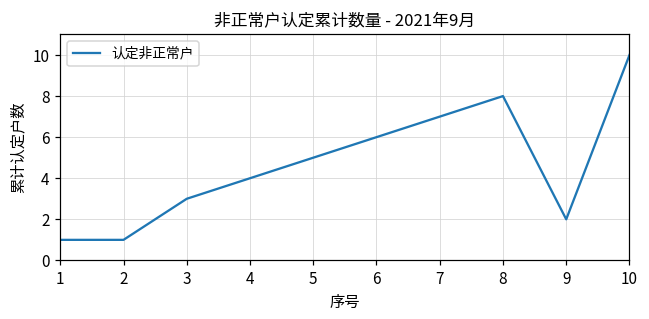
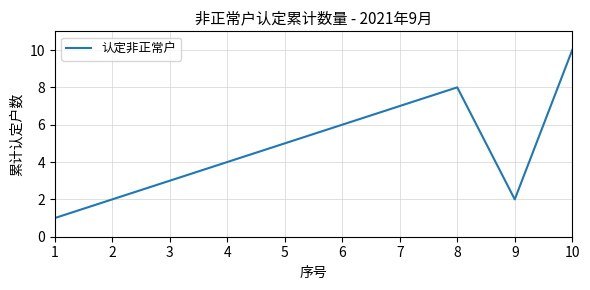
2: 1 -> 2
